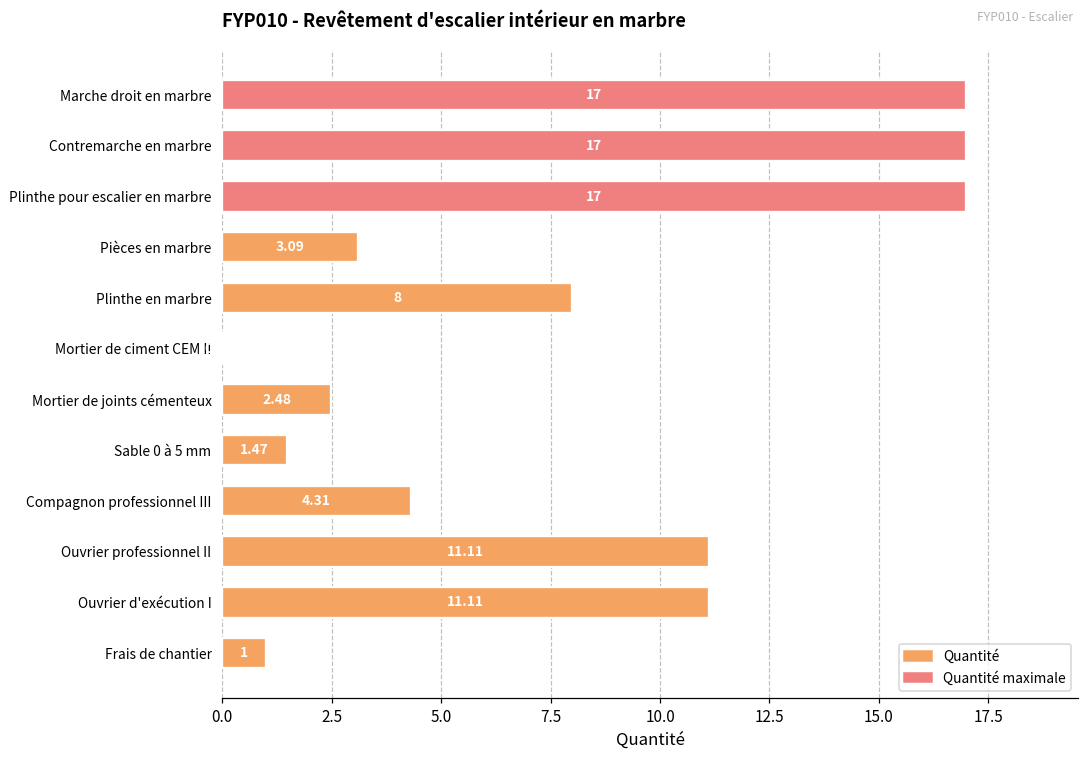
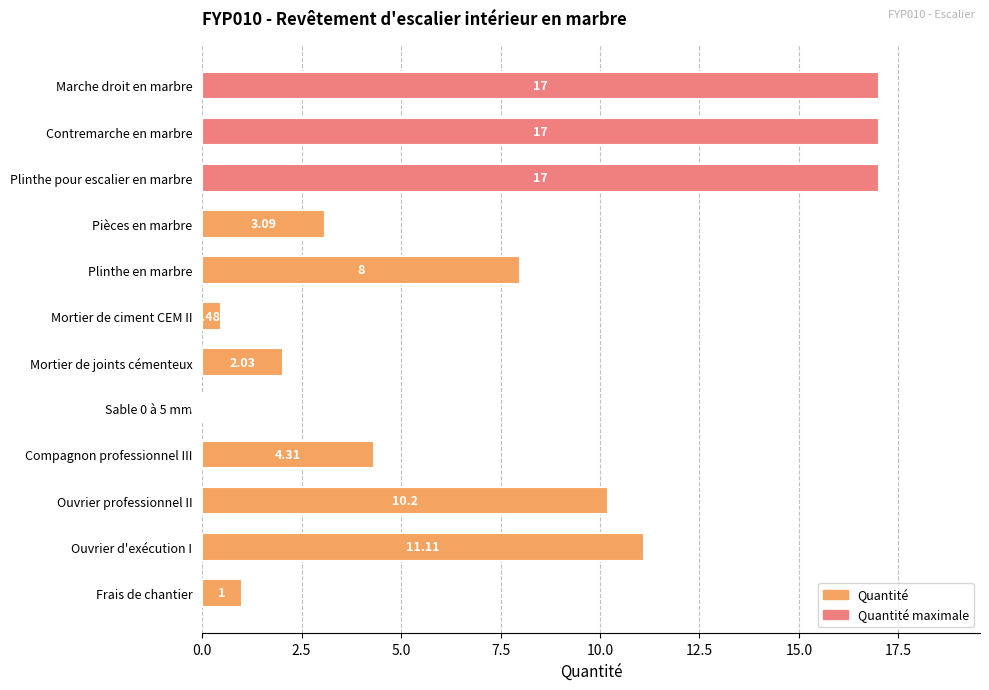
Mortier de ciment CEM II: 0.0 -> 0.5
Mortier de joints cémenteux: 2.48 -> 2.03
Sable 0 à 5 mm: 1.5 -> 0.0
Ouvrier professionnel II: 11.11 -> 10.2
